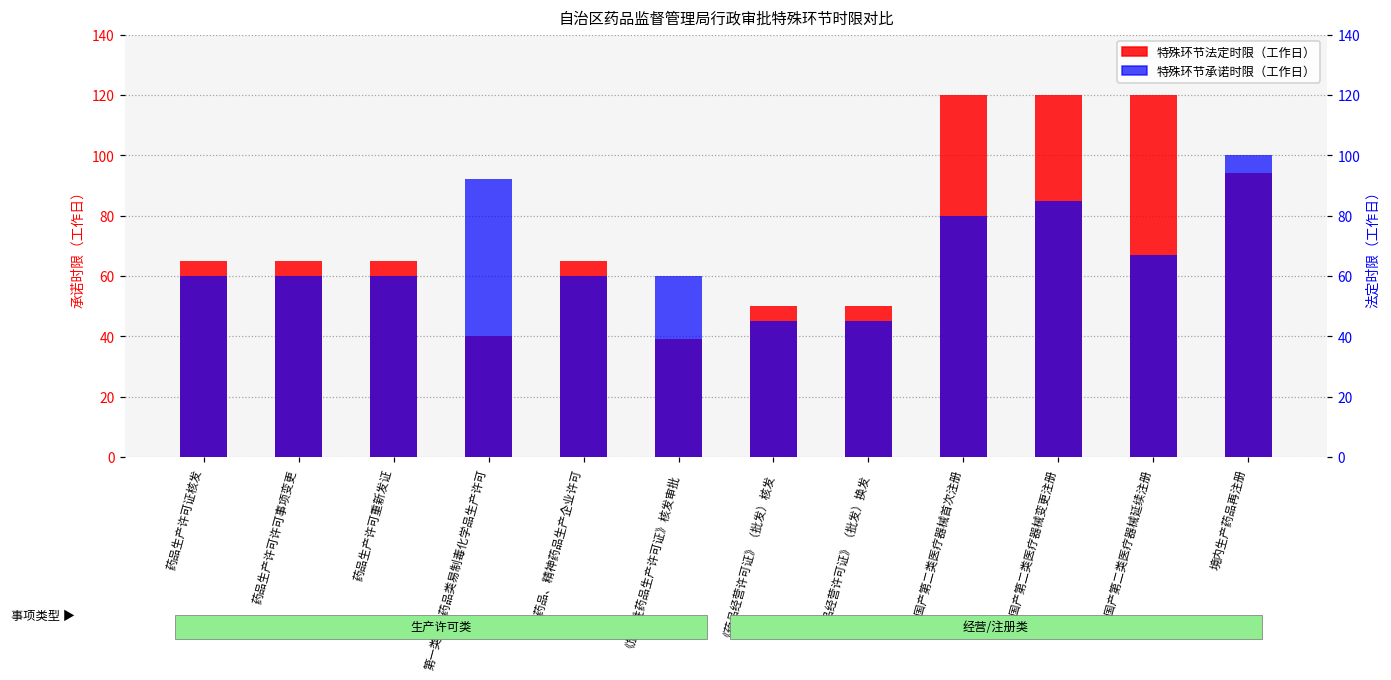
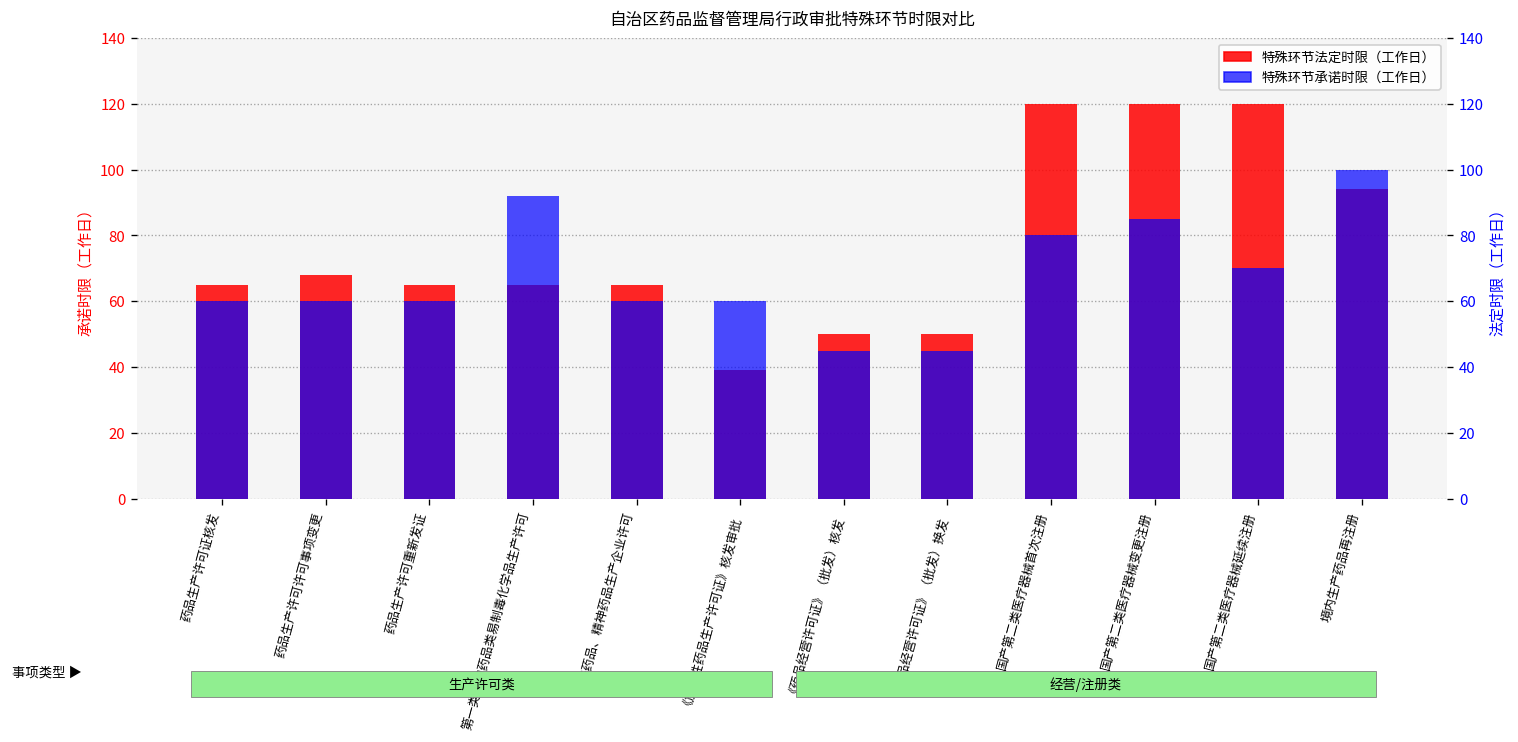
特殊环节法定时限（工作日）, 药品生产许可许可事项变更: 65 -> 68
特殊环节法定时限（工作日）, 第一类中的药品类易制毒化学品生产许可: 40 -> 65
特殊环节承诺时限（工作日）, 国产第二类医疗器械延续注册: 67 -> 70
